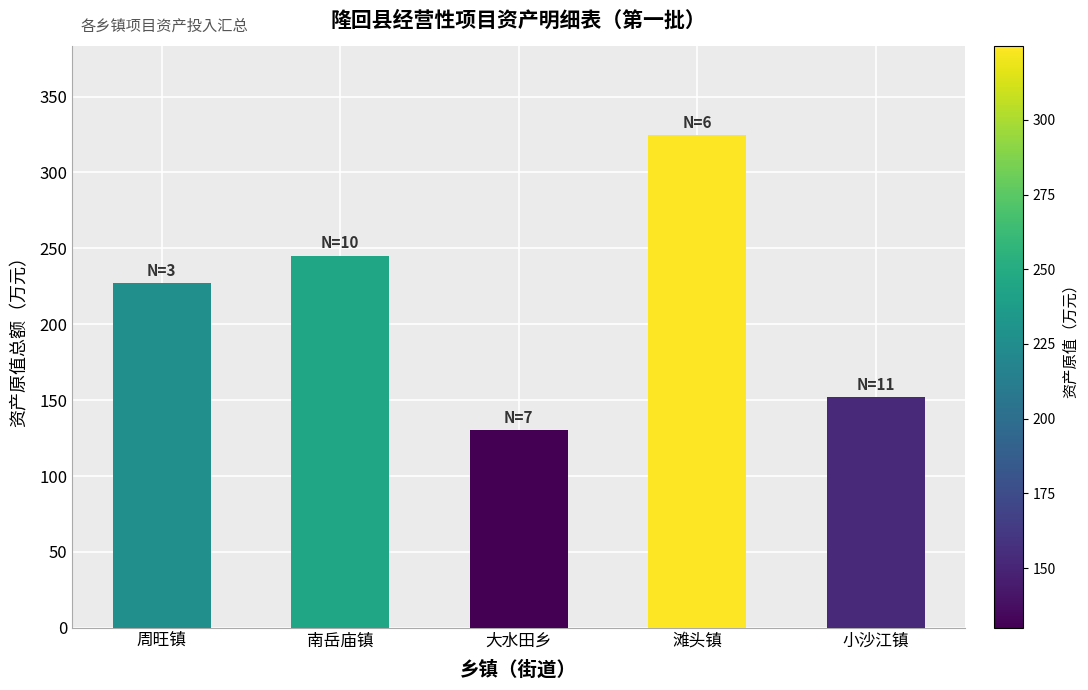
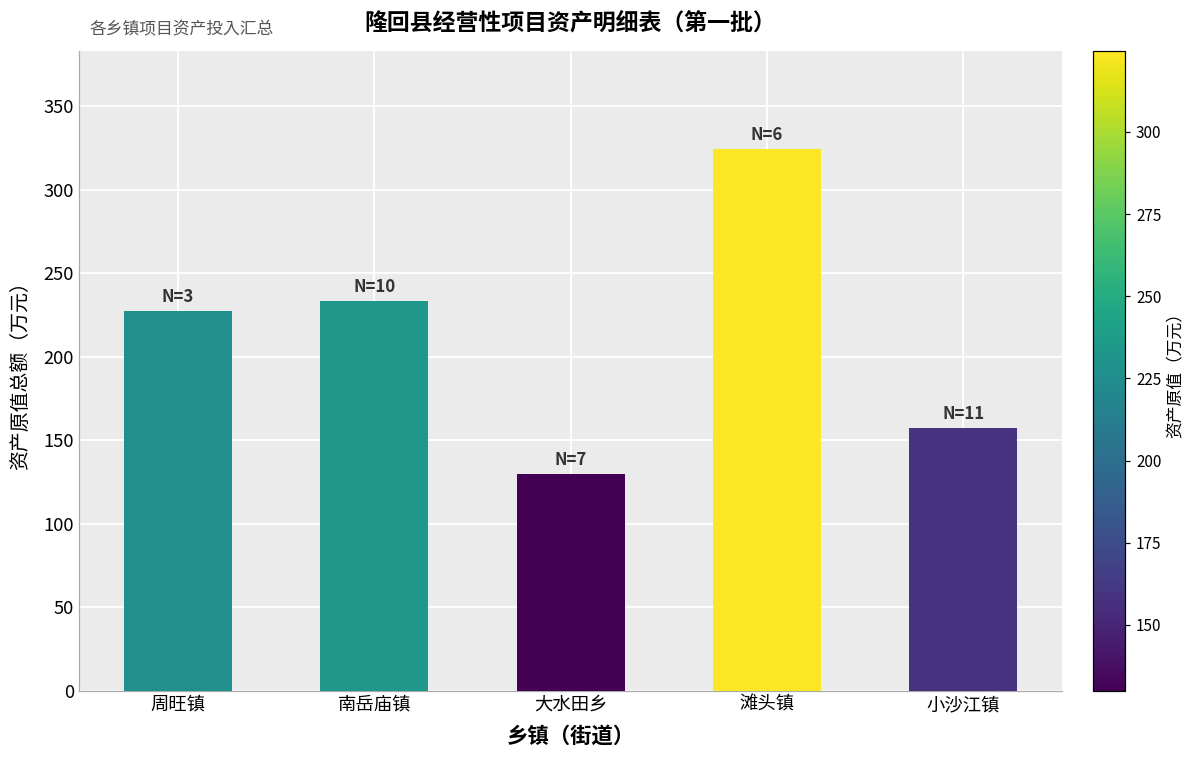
南岳庙镇: 245 -> 233
小沙江镇: 152 -> 158
